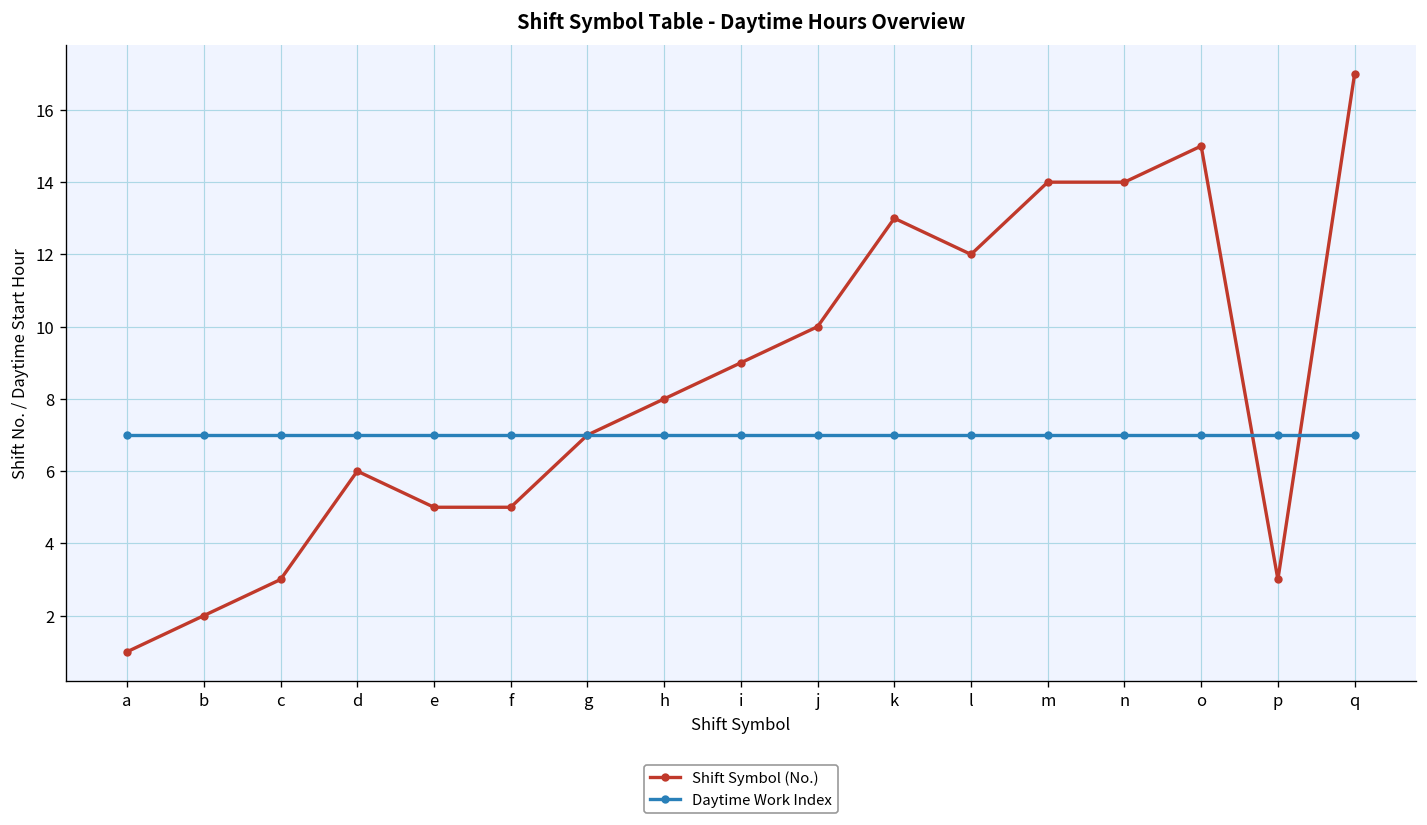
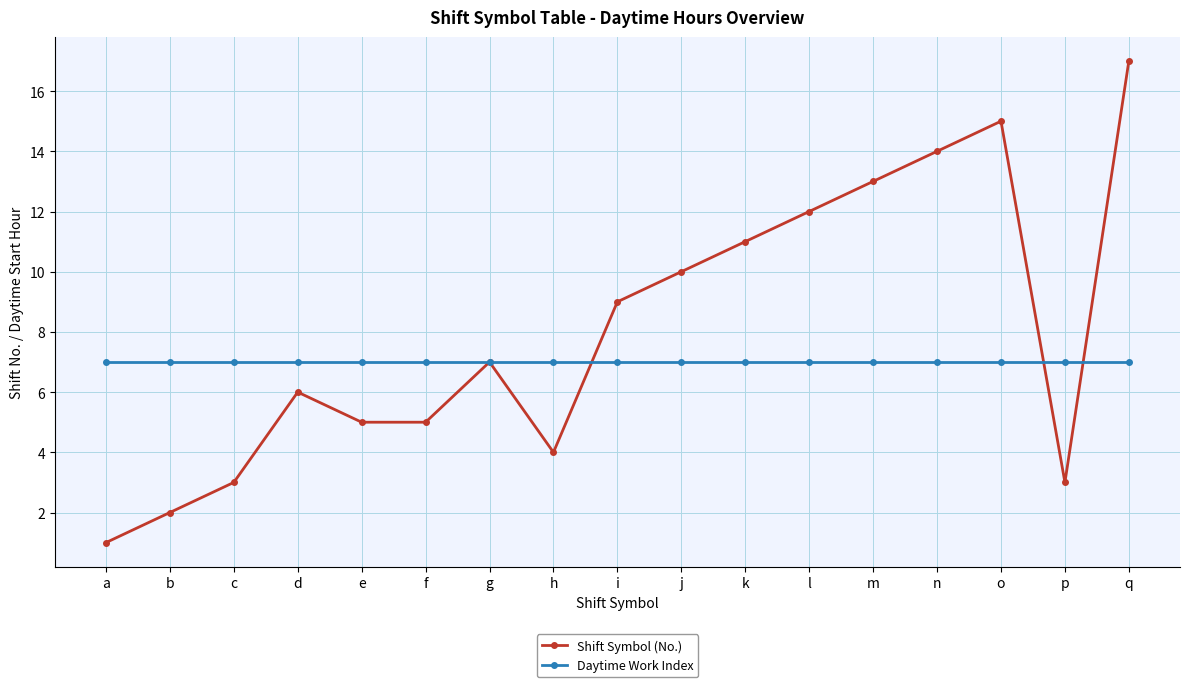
Shift Symbol (No.), h: 8 -> 4
Shift Symbol (No.), k: 13 -> 11
Shift Symbol (No.), m: 14 -> 13
